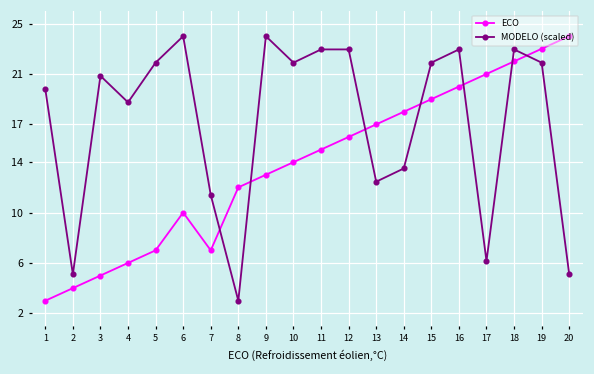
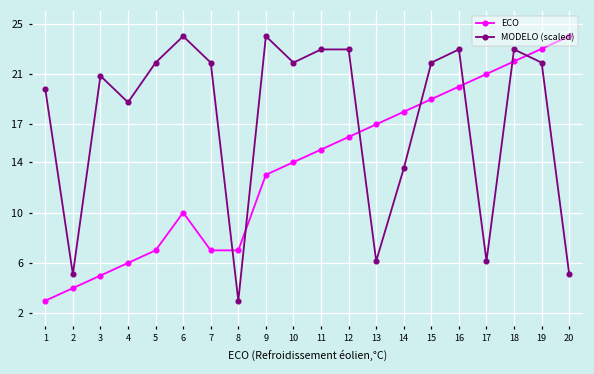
MODELO (scaled), 7: 11.4 -> 21.9
ECO, 8: 12 -> 7
MODELO (scaled), 13: 12.5 -> 6.2
